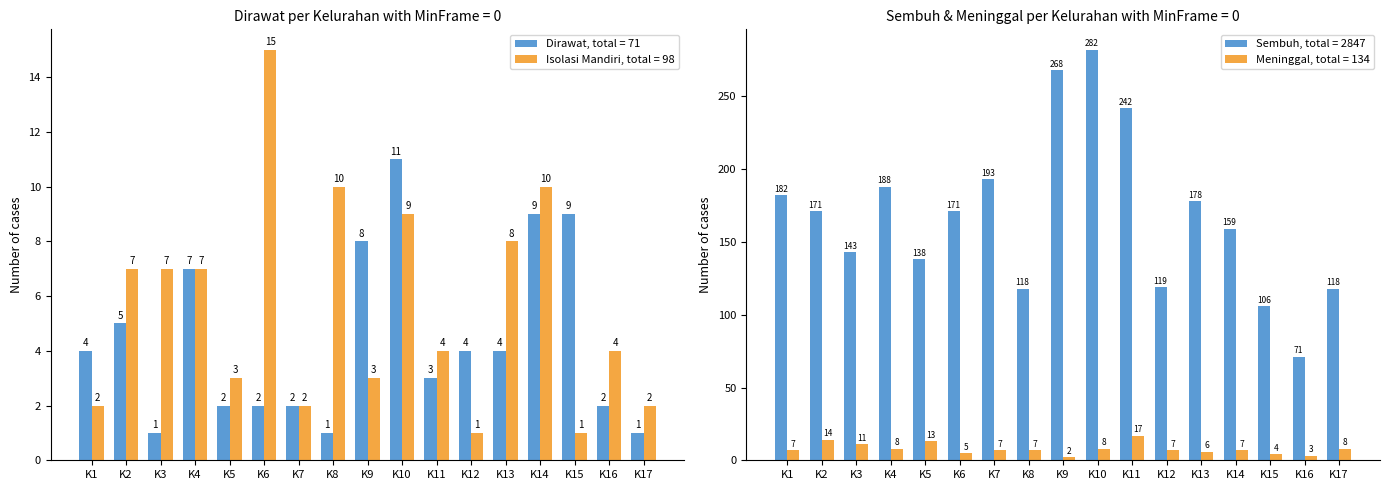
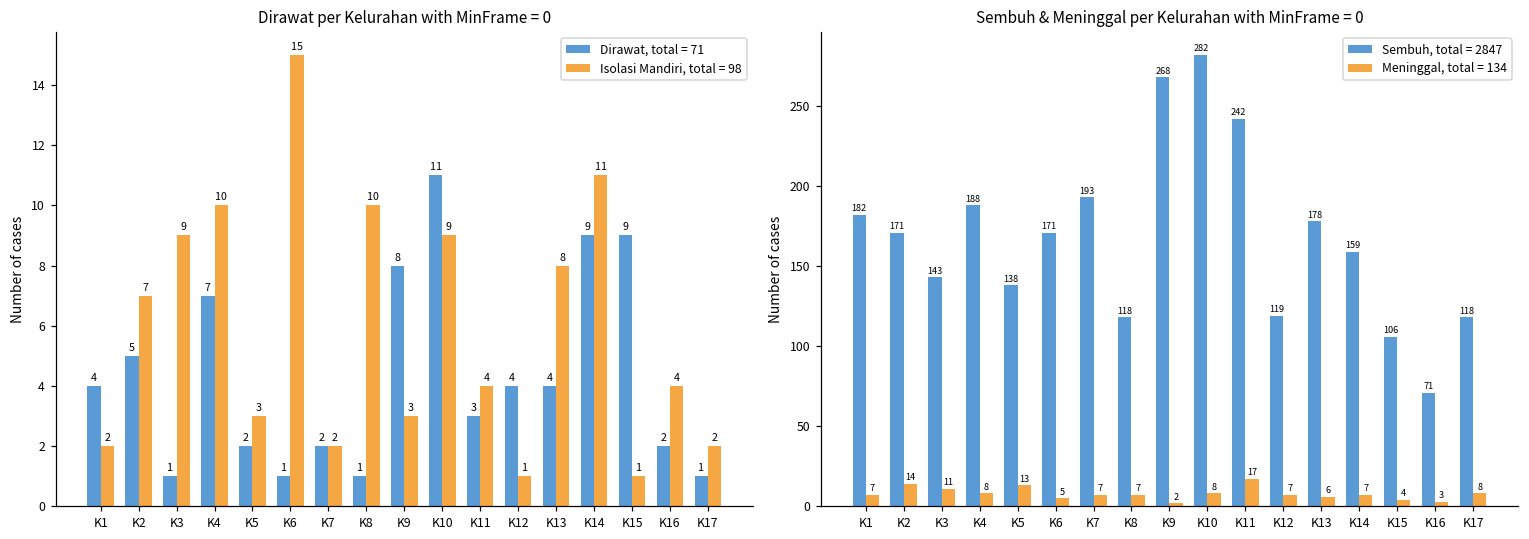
Dirawat per Kelurahan with MinFrame = 0, Isolasi Mandiri, total = 98, K3: 7 -> 9
Dirawat per Kelurahan with MinFrame = 0, Isolasi Mandiri, total = 98, K4: 7 -> 10
Dirawat per Kelurahan with MinFrame = 0, Dirawat, total = 71, K6: 2 -> 1
Dirawat per Kelurahan with MinFrame = 0, Isolasi Mandiri, total = 98, K14: 10 -> 11
